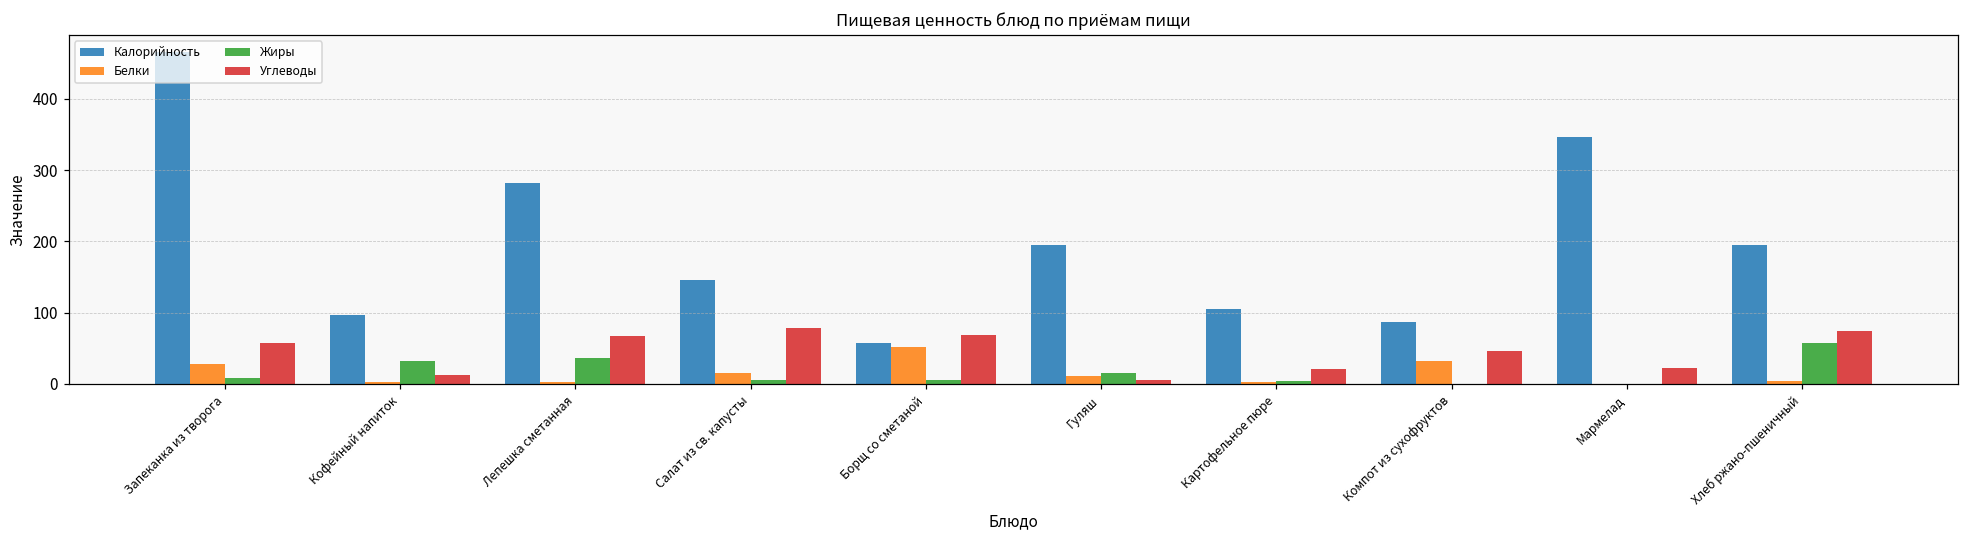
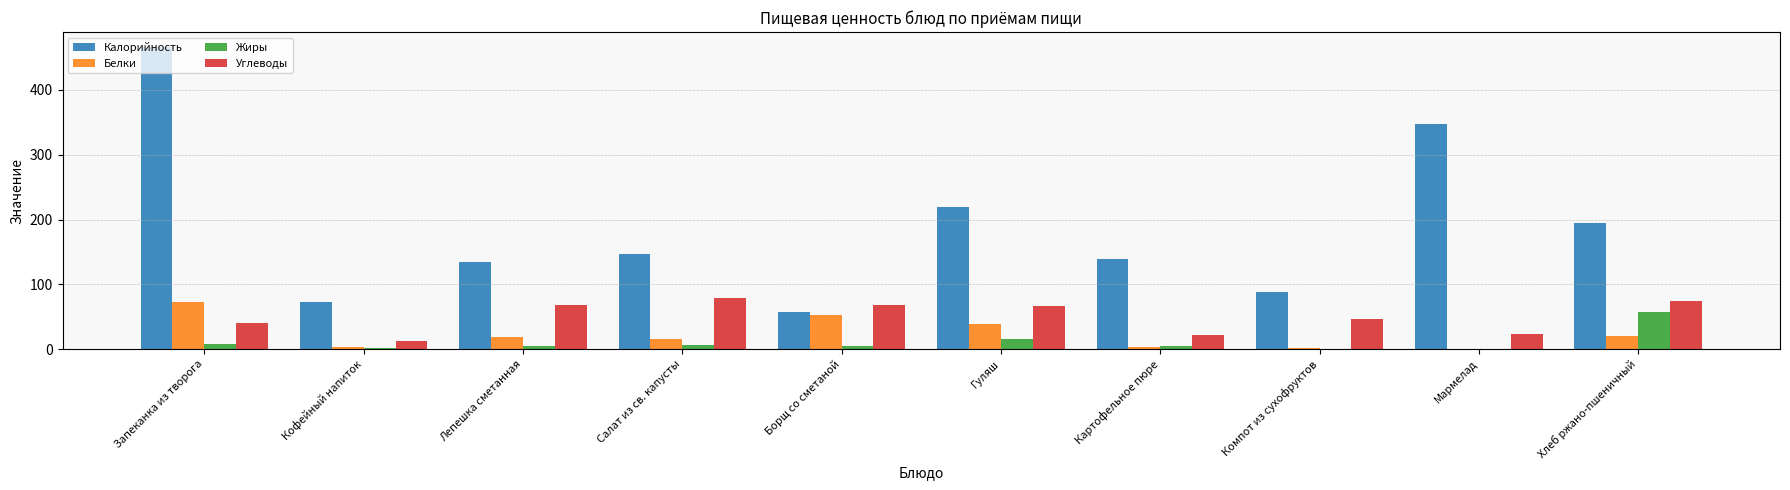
Белки, Запеканка из творога: 30 -> 70
Углеводы, Запеканка из творога: 60 -> 40
Калорийность, Кофейный напиток: 100 -> 70
Жиры, Кофейный напиток: 30 -> 0
Калорийность, Лепешка сметанная: 280 -> 130
Белки, Лепешка сметанная: 0 -> 20
Жиры, Лепешка сметанная: 40 -> 0
Калорийность, Гуляш: 200 -> 220
Белки, Гуляш: 10 -> 40
Углеводы, Гуляш: 10 -> 70
Калорийность, Картофельное пюре: 110 -> 140
Белки, Компот из сухофруктов: 30 -> 0
Белки, Хлеб ржано-пшеничный: 0 -> 20
